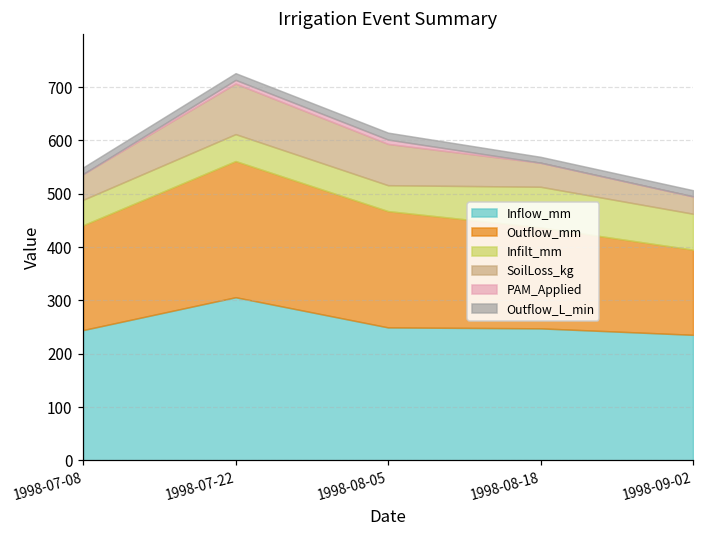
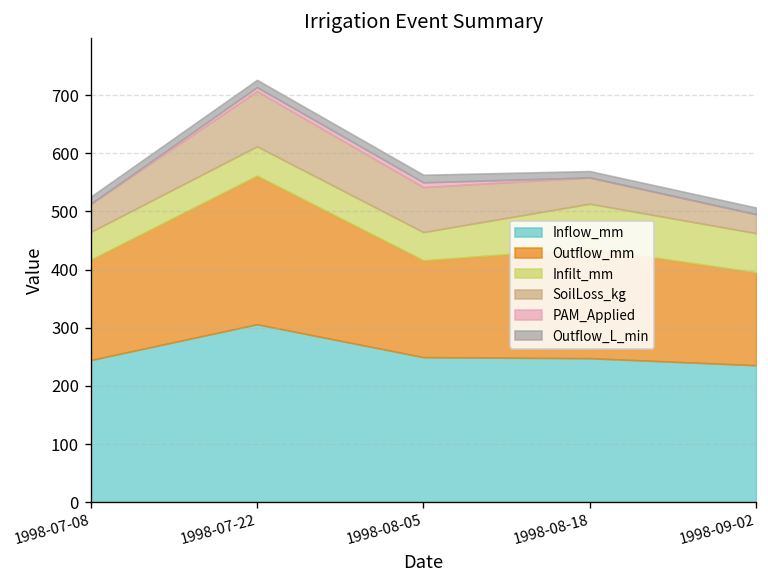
Outflow_mm, 1998-07-08: 200 -> 170
Outflow_mm, 1998-08-05: 220 -> 170
